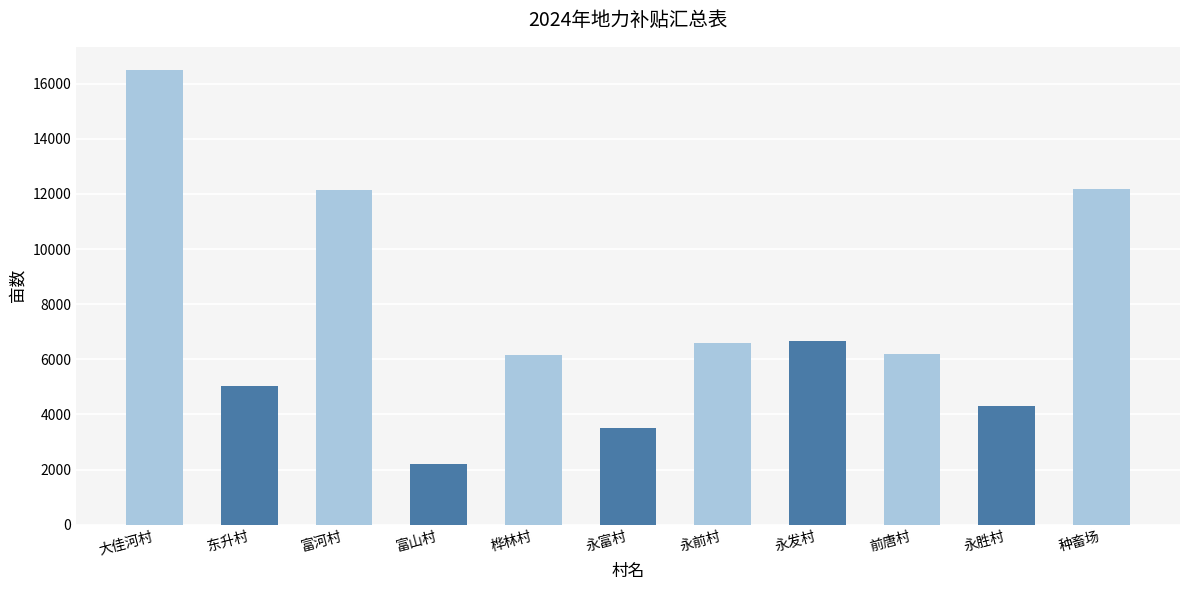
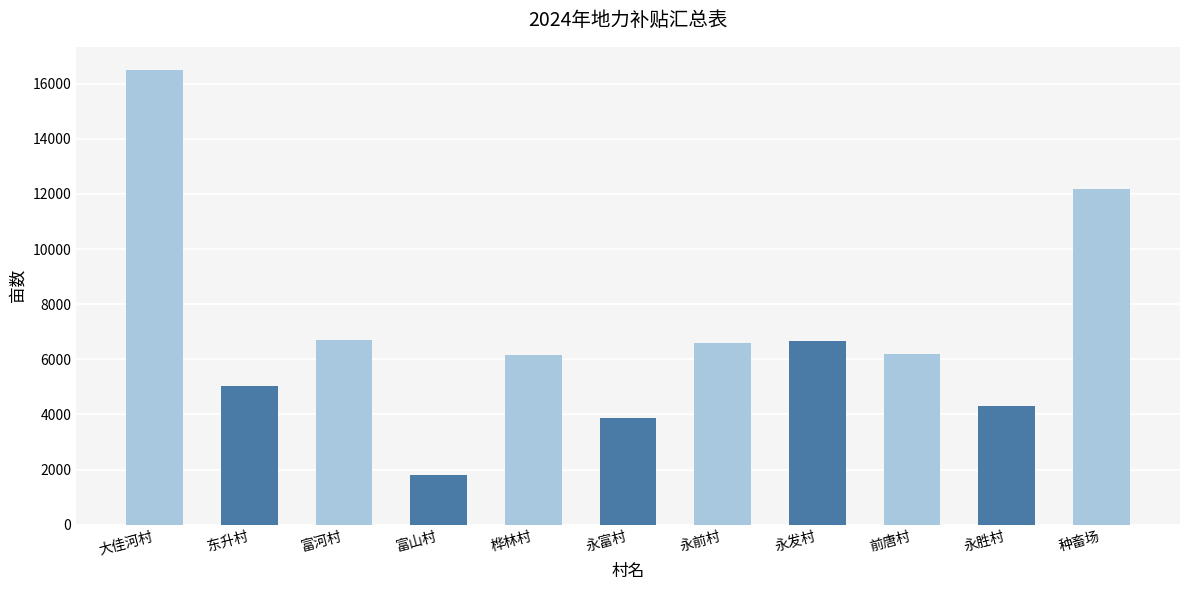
富河村: 12200 -> 6700
富山村: 2200 -> 1800
永富村: 3500 -> 3900
